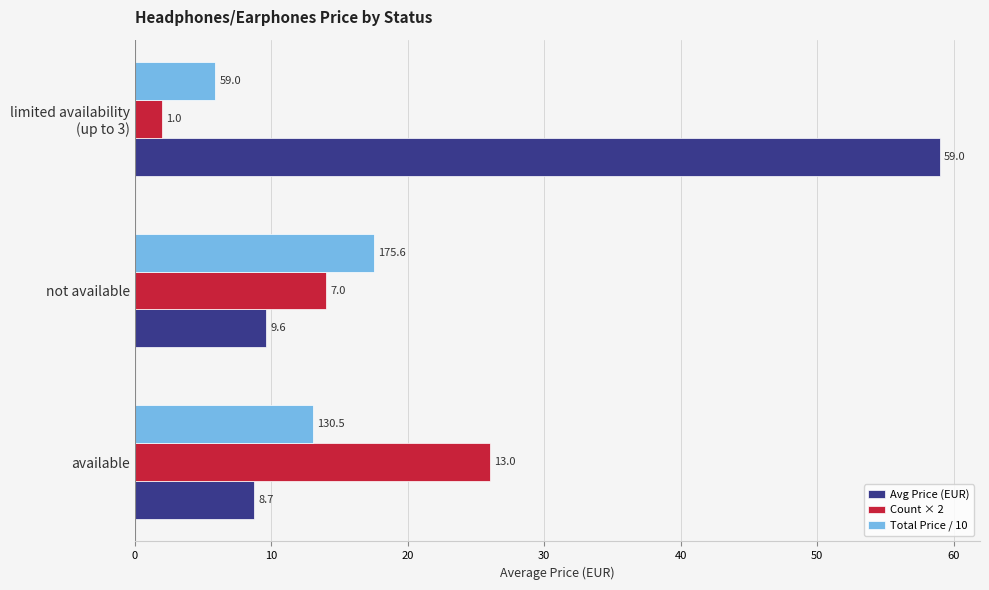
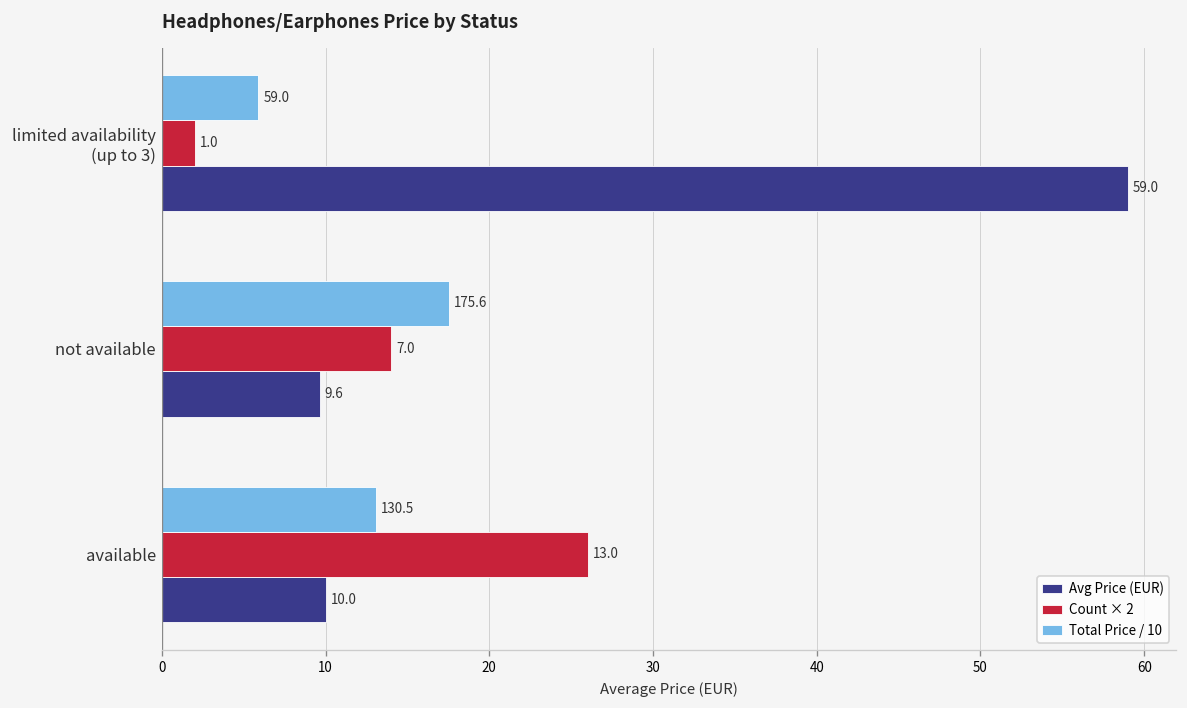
Avg Price (EUR), available: 8.7 -> 10.0
